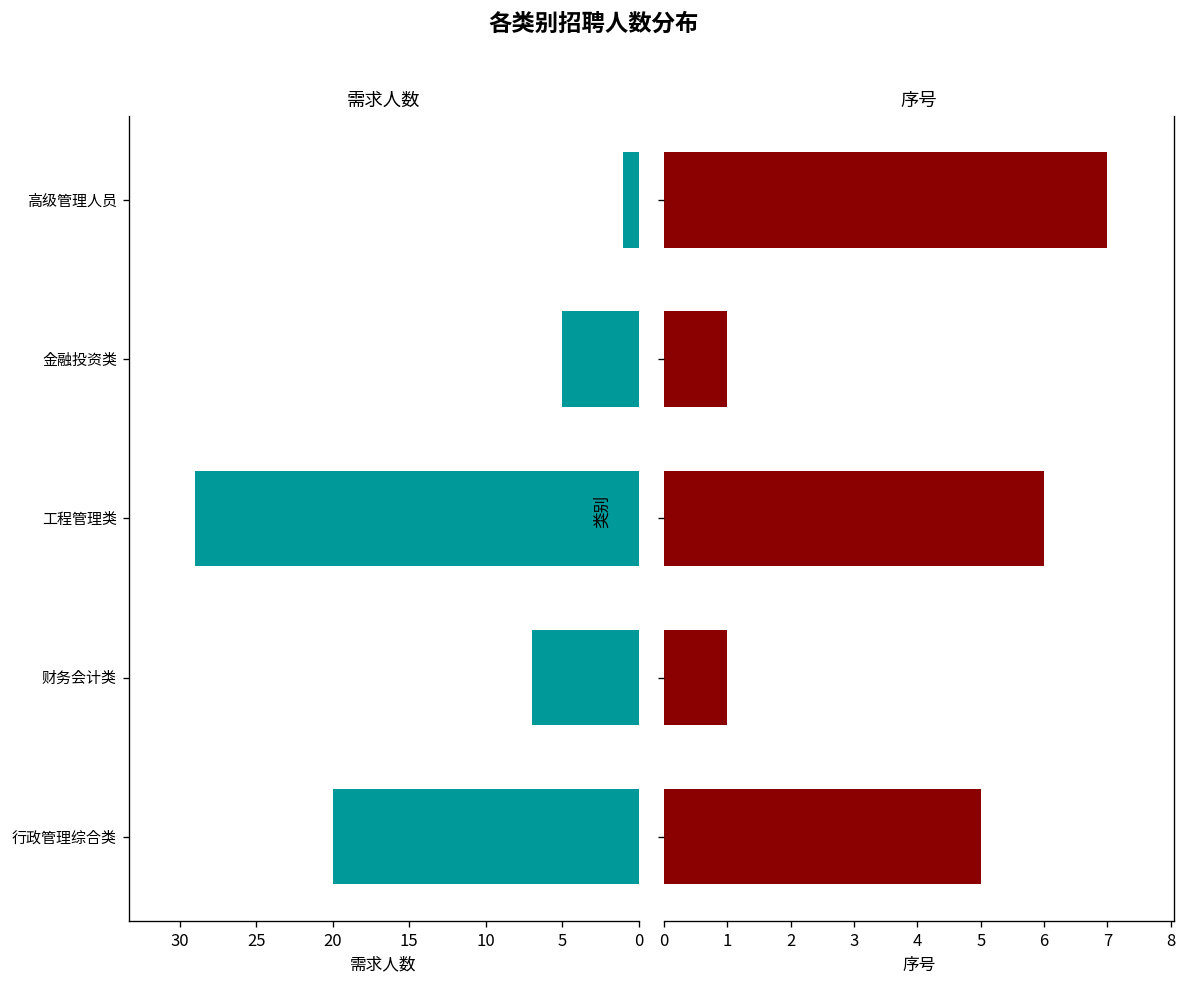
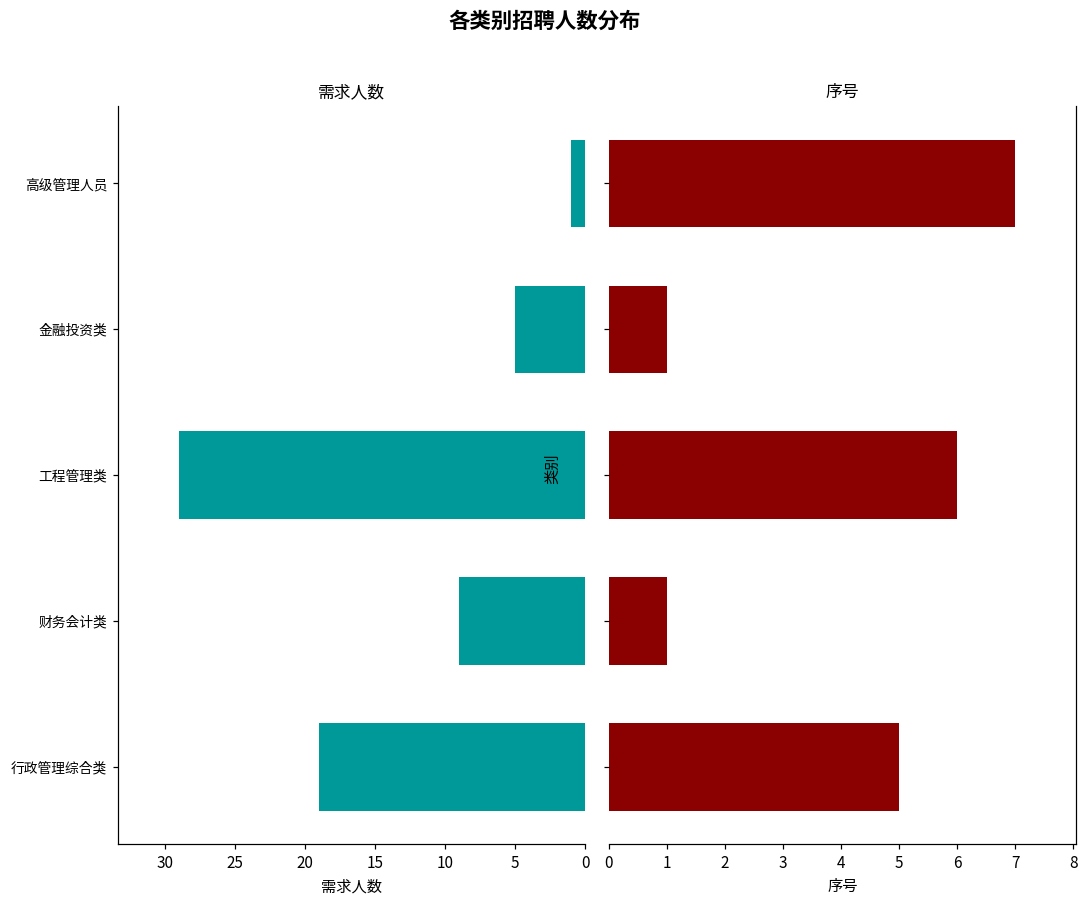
需求人数, 财务会计类: 7 -> 9
需求人数, 行政管理综合类: 20 -> 19
